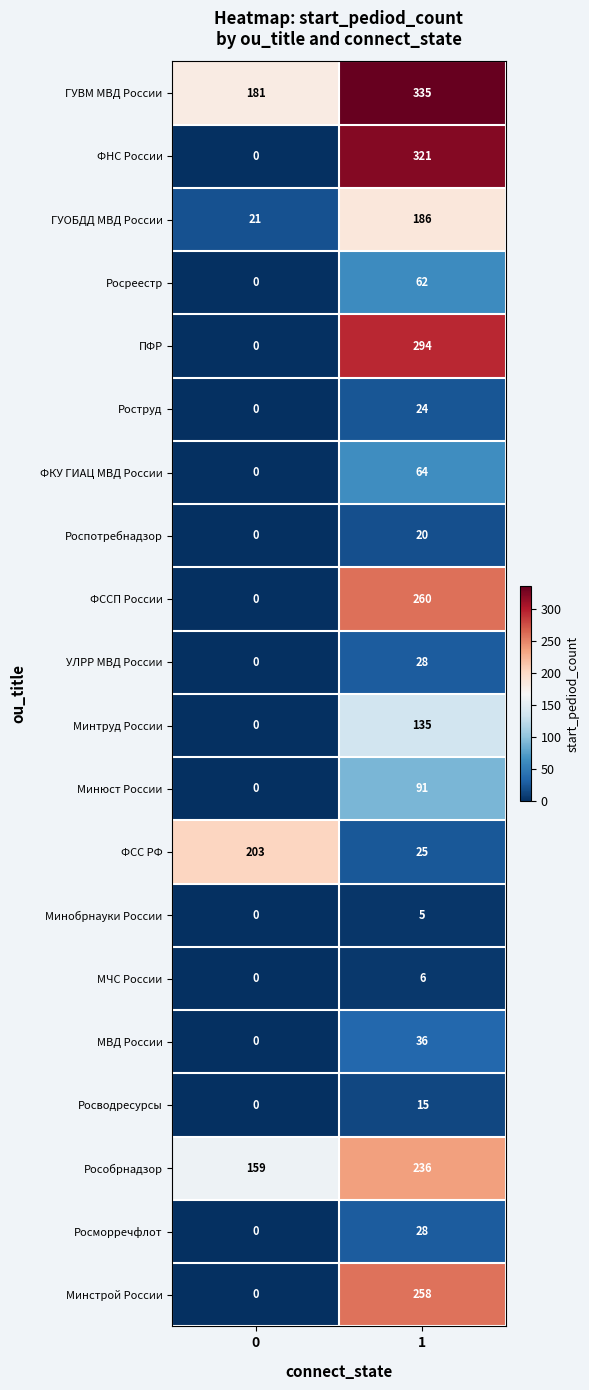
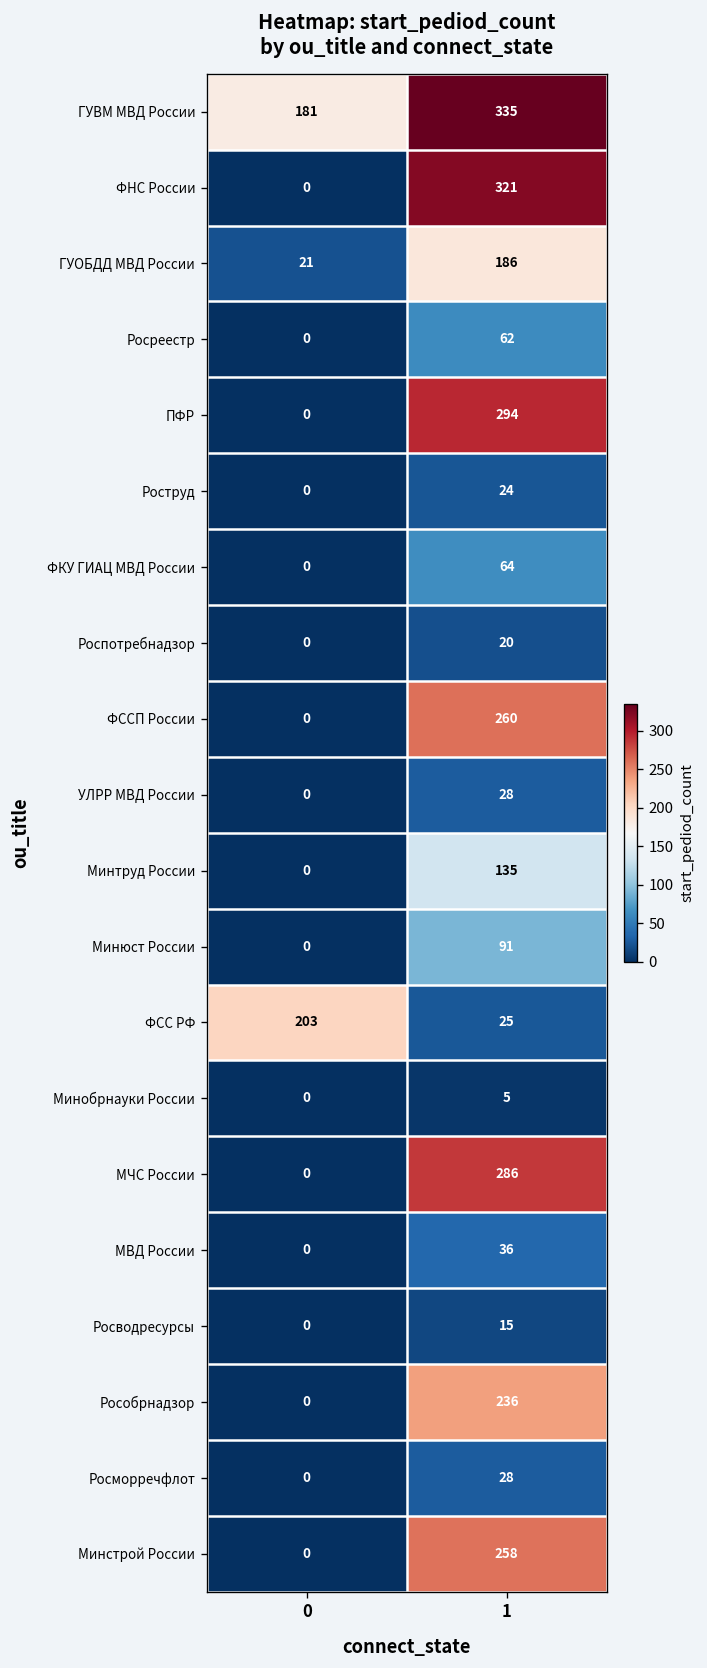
МЧС России, 1: 6 -> 286
Рособрнадзор, 0: 159 -> 0
